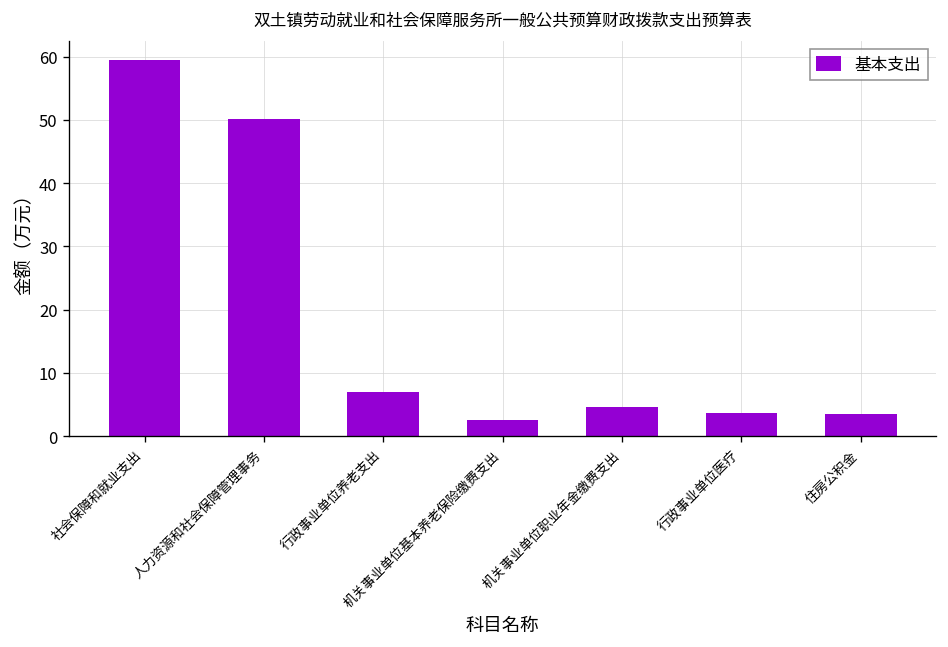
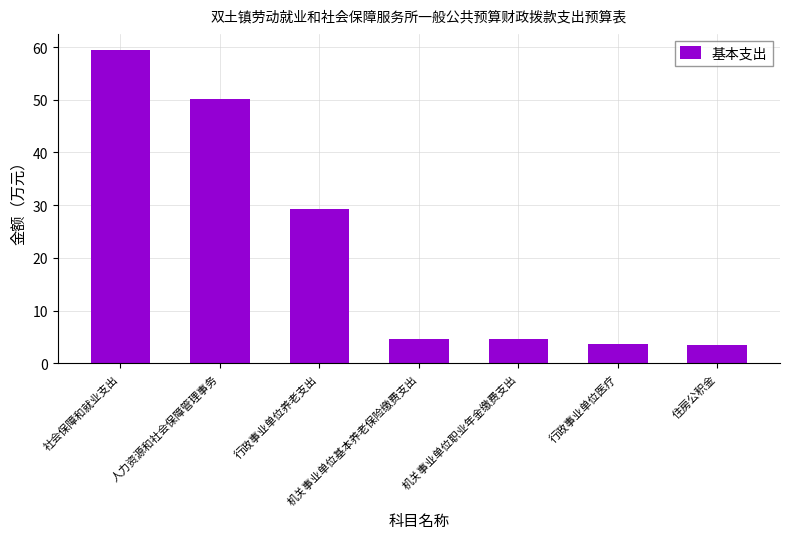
行政事业单位养老支出: 7 -> 29
机关事业单位基本养老保险缴费支出: 3 -> 5
